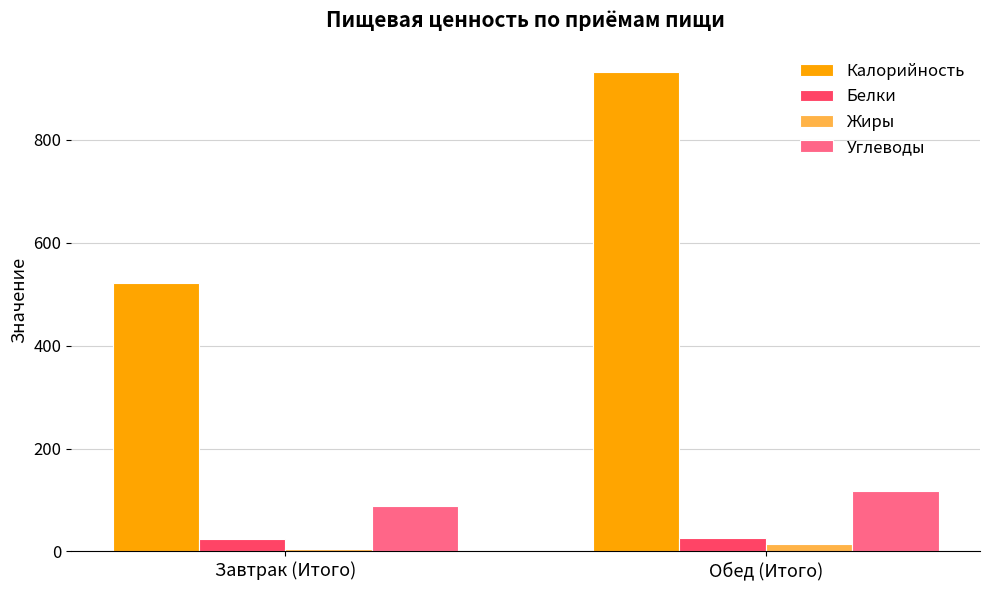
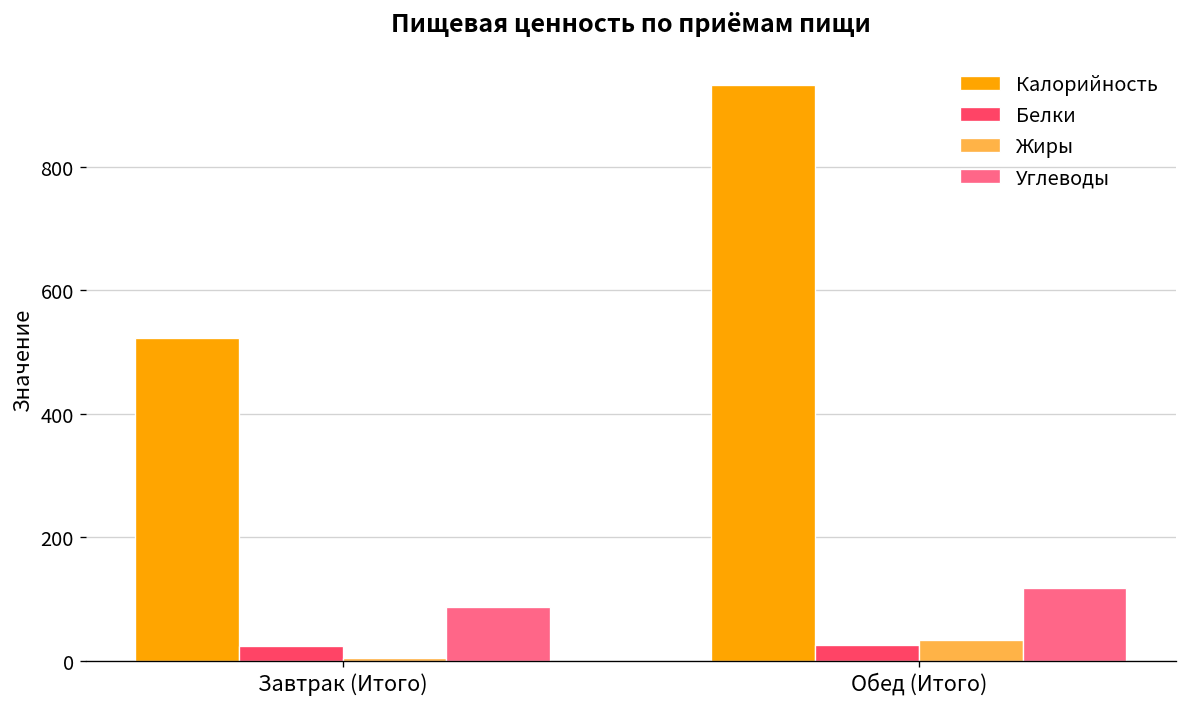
Жиры, Обед (Итого): 20 -> 30
